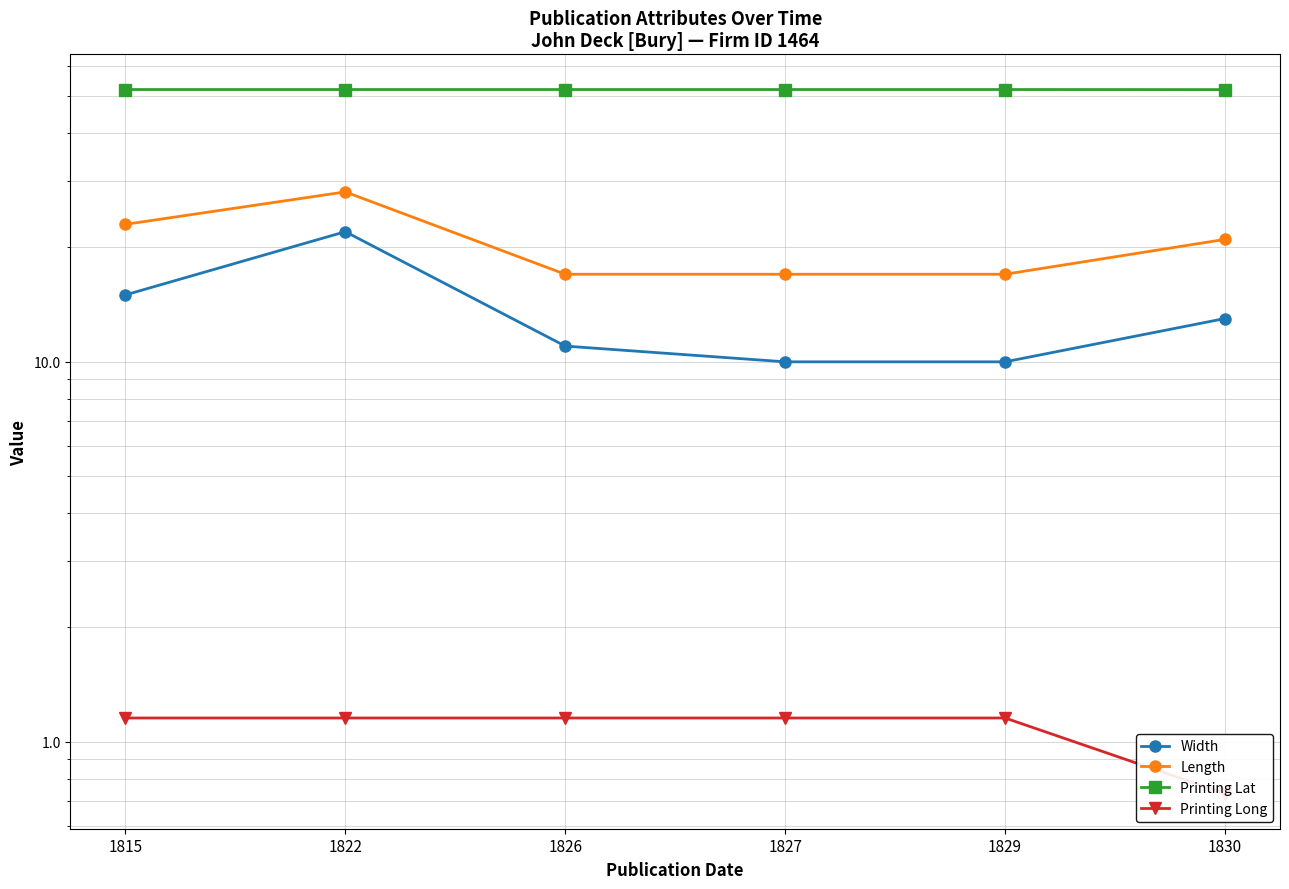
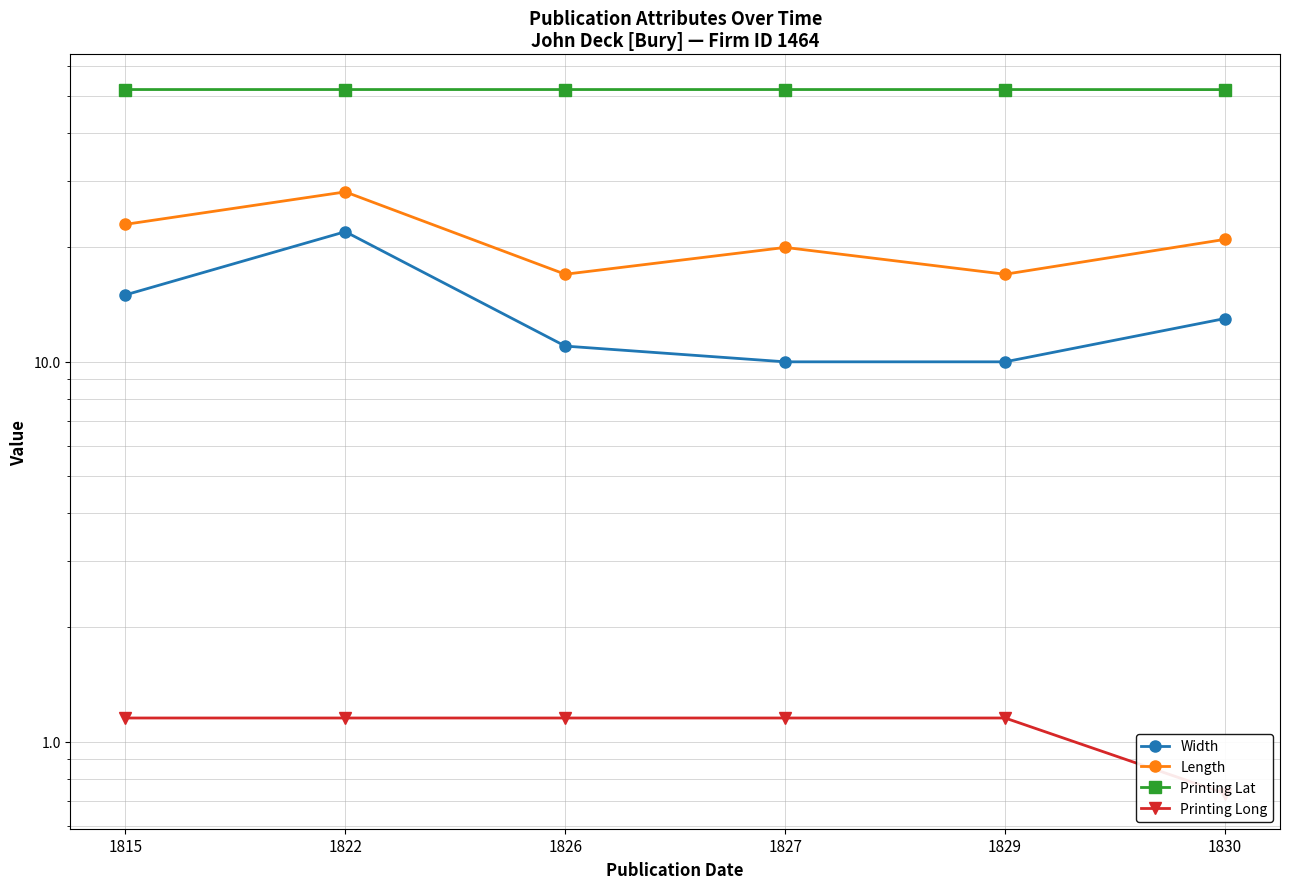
Length, 1827: 17 -> 20
